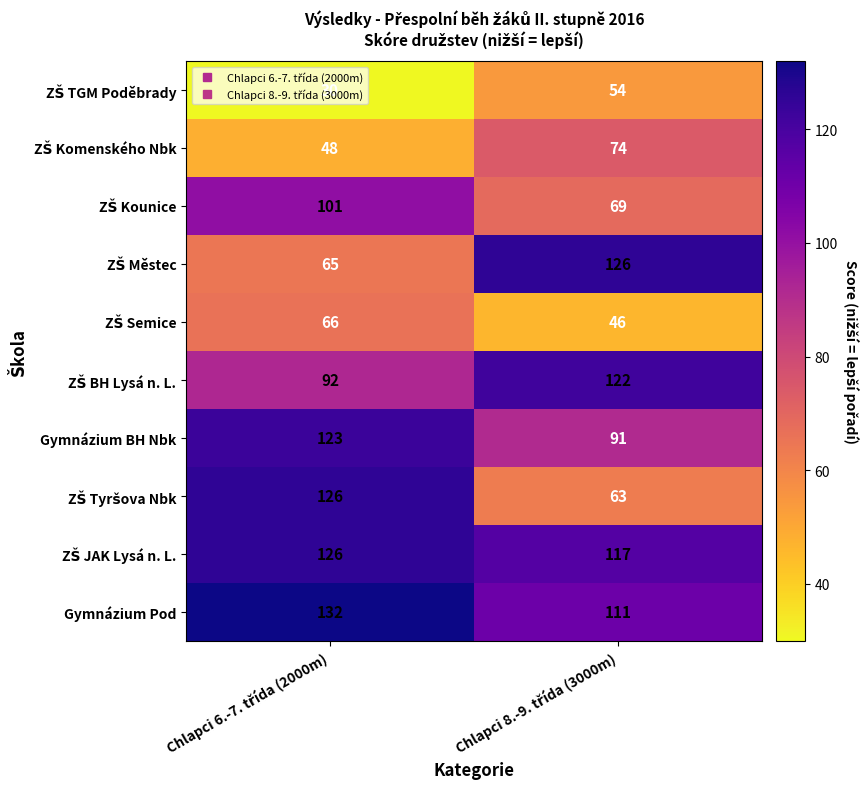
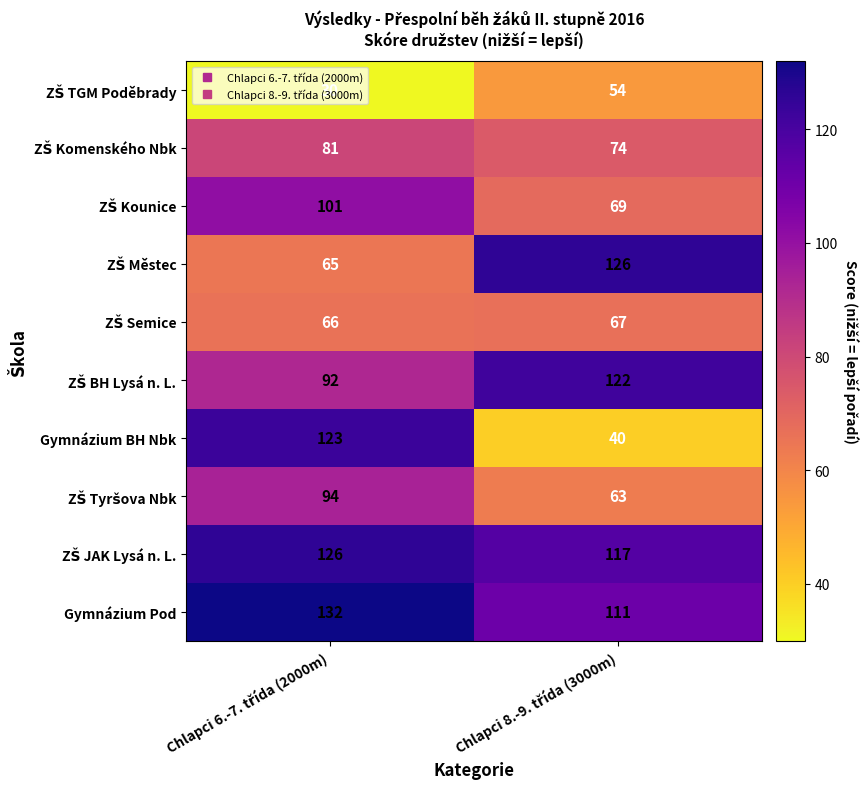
ZŠ Komenského Nbk, Chlapci 6.-7. třída (2000m): 48 -> 81
ZŠ Semice, Chlapci 8.-9. třída (3000m): 46 -> 67
Gymnázium BH Nbk, Chlapci 8.-9. třída (3000m): 91 -> 40
ZŠ Tyršova Nbk, Chlapci 6.-7. třída (2000m): 126 -> 94
